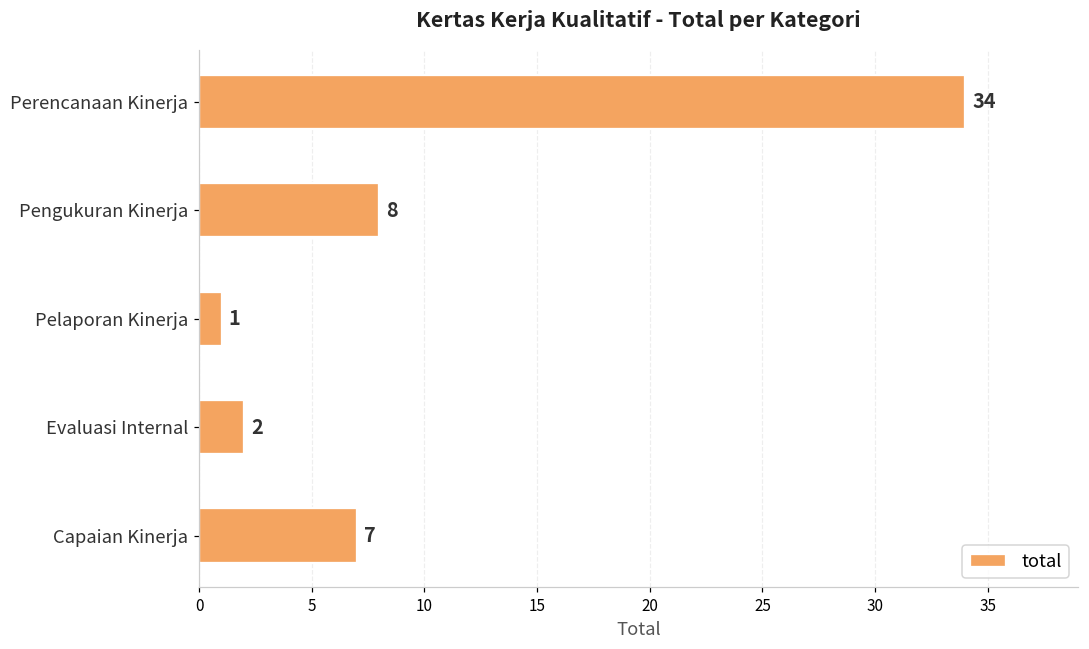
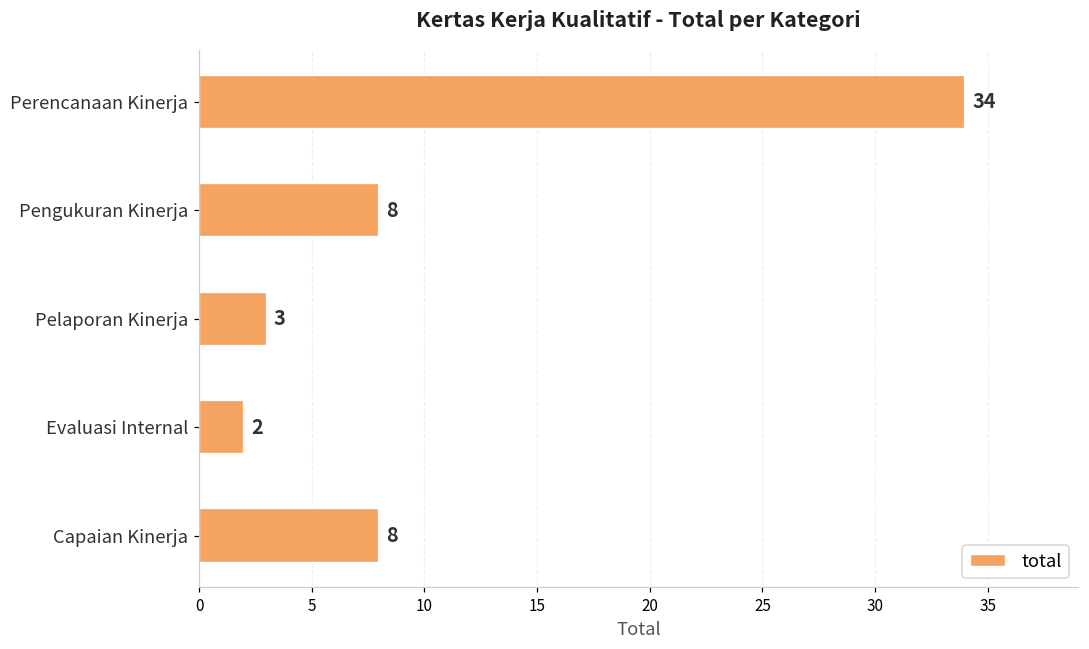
Pelaporan Kinerja: 1 -> 3
Capaian Kinerja: 7 -> 8
